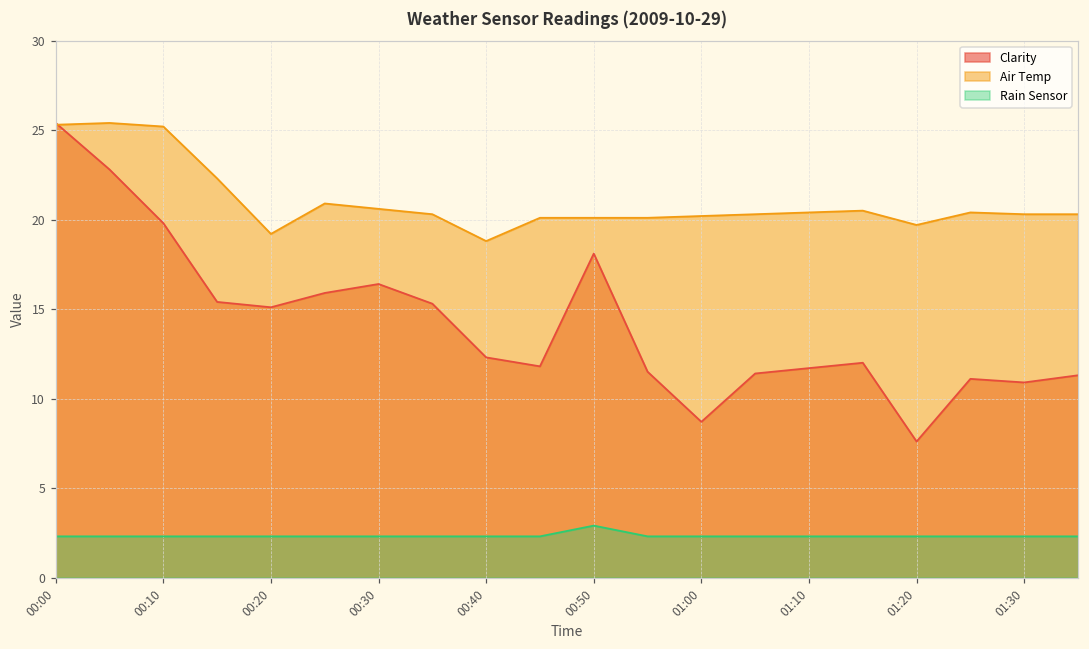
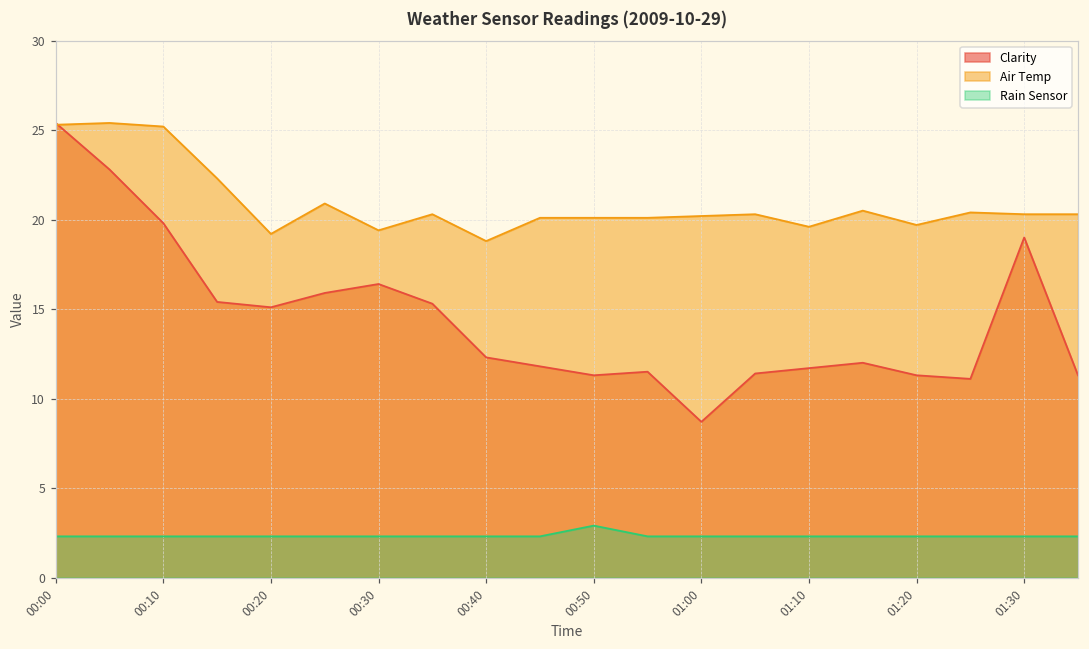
Air Temp, 00:30: 20.6 -> 19.4
Clarity, 00:50: 18.1 -> 11.3
Air Temp, 01:10: 20.4 -> 19.6
Clarity, 01:20: 7.6 -> 11.3
Clarity, 01:30: 10.9 -> 19.0
